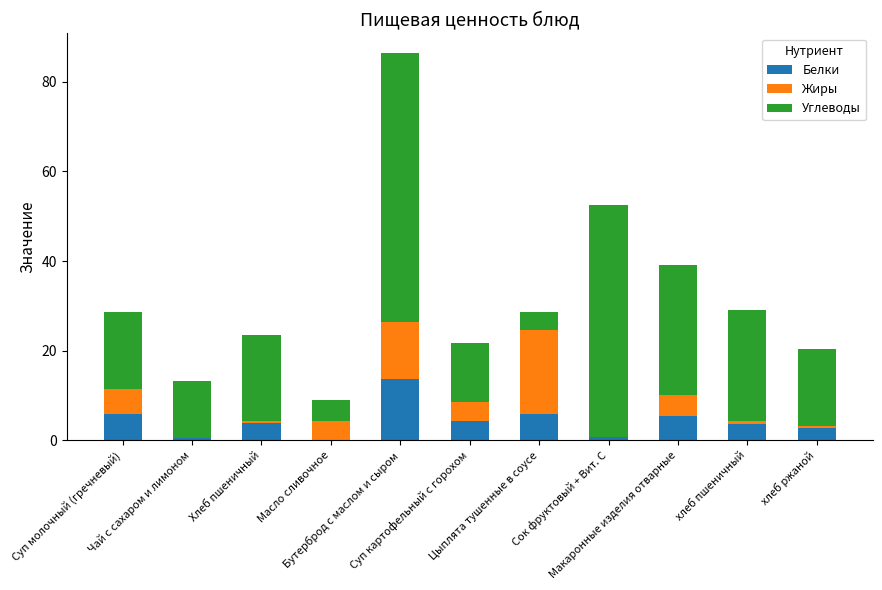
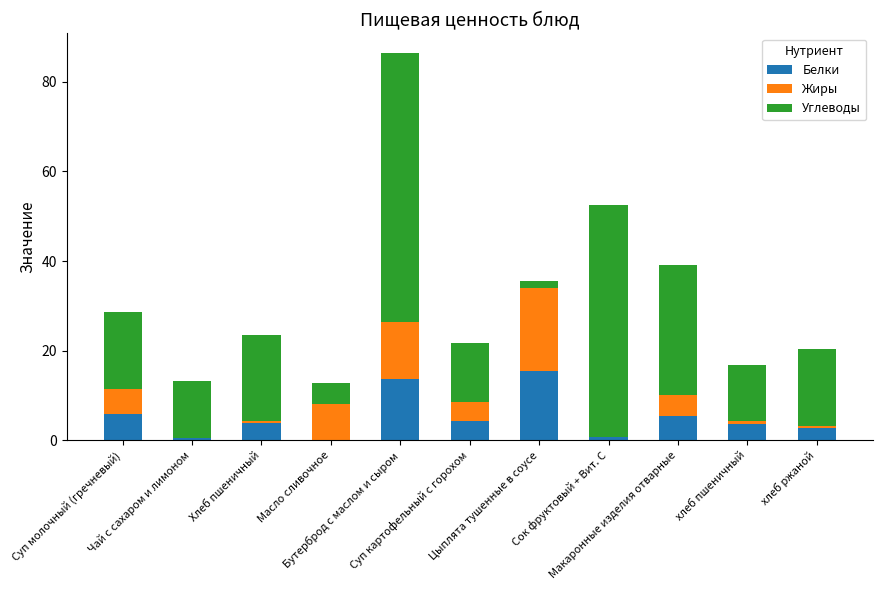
Жиры, Масло сливочное: 4 -> 8
Белки, Цыплята тушенные в соусе: 6 -> 16
Углеводы, Цыплята тушенные в соусе: 4 -> 1
Углеводы, хлеб пшеничный: 25 -> 13
